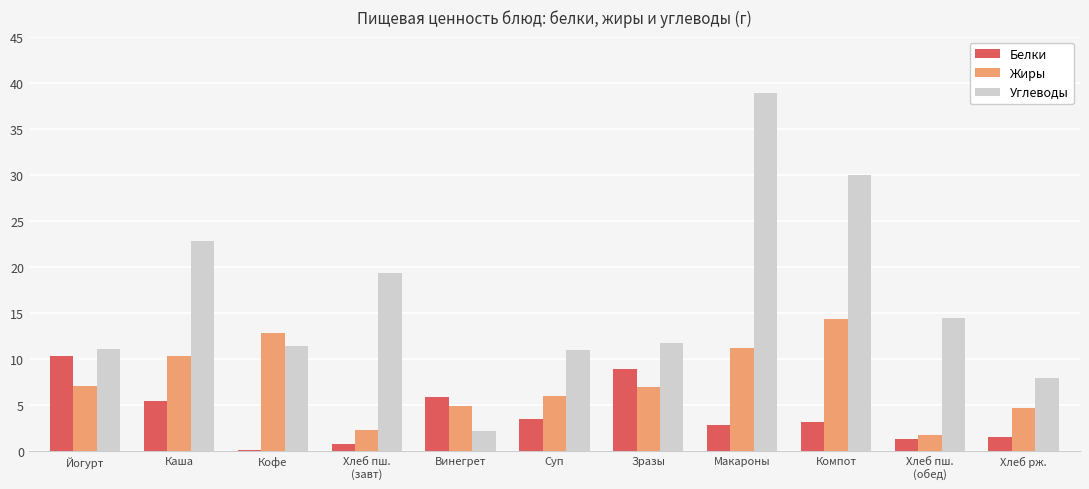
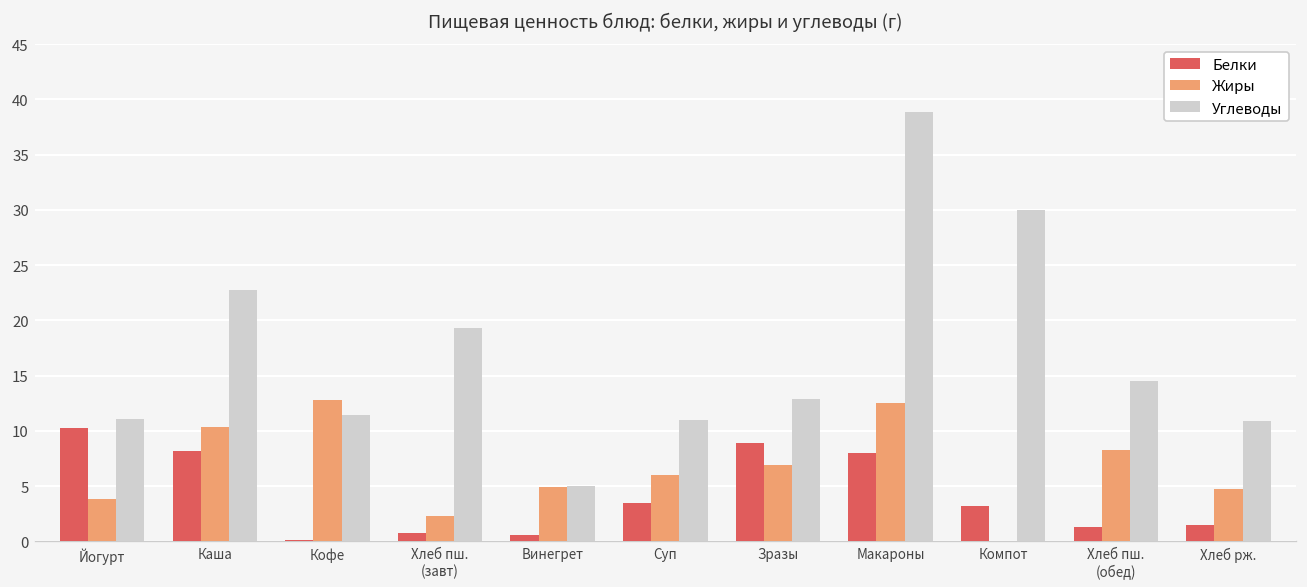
Жиры, Йогурт: 7 -> 4
Белки, Каша: 5 -> 8
Белки, Винегрет: 6 -> 1
Углеводы, Винегрет: 2 -> 5
Углеводы, Зразы: 12 -> 13
Белки, Макароны: 3 -> 8
Жиры, Макароны: 11 -> 13
Жиры, Компот: 14 -> 0
Жиры, Хлеб пш. (обед): 2 -> 8
Углеводы, Хлеб рж.: 8 -> 11
